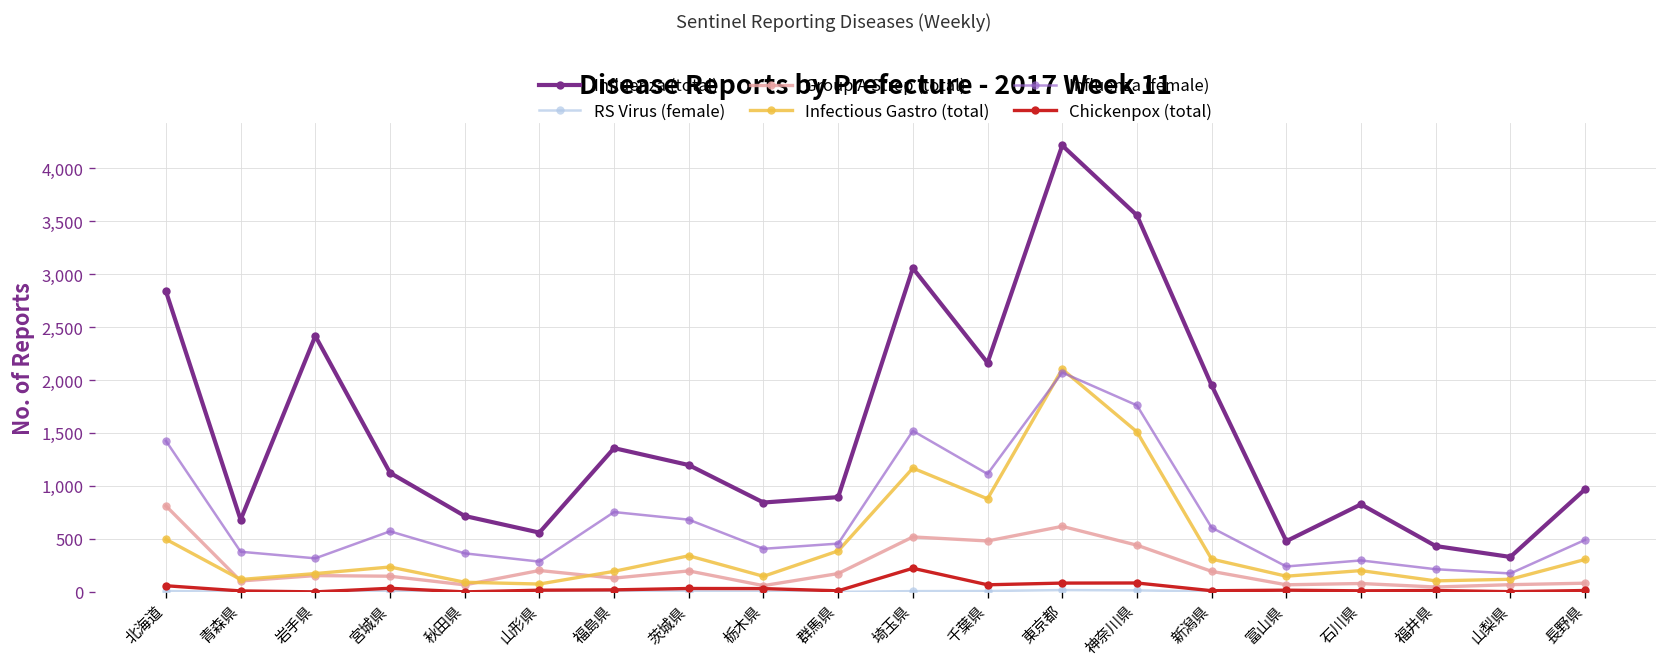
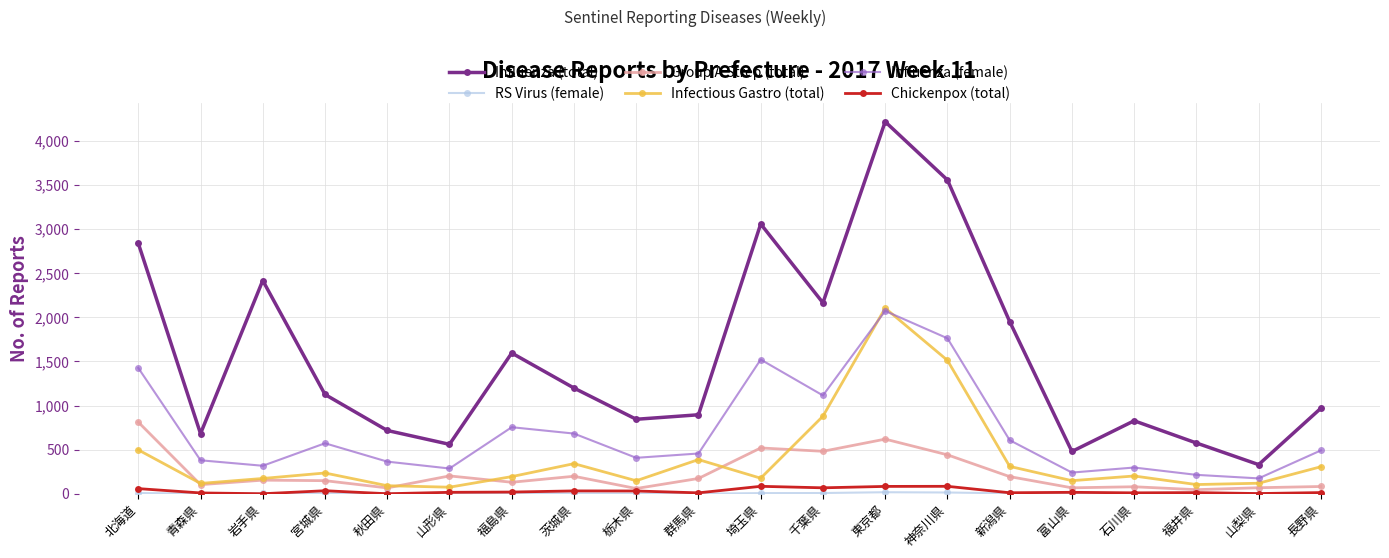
Influenza (total), 福島県: 1,400 -> 1,600
Infectious Gastro (total), 埼玉県: 1,200 -> 200
Chickenpox (total), 埼玉県: 200 -> 100
Influenza (total), 福井県: 400 -> 600
